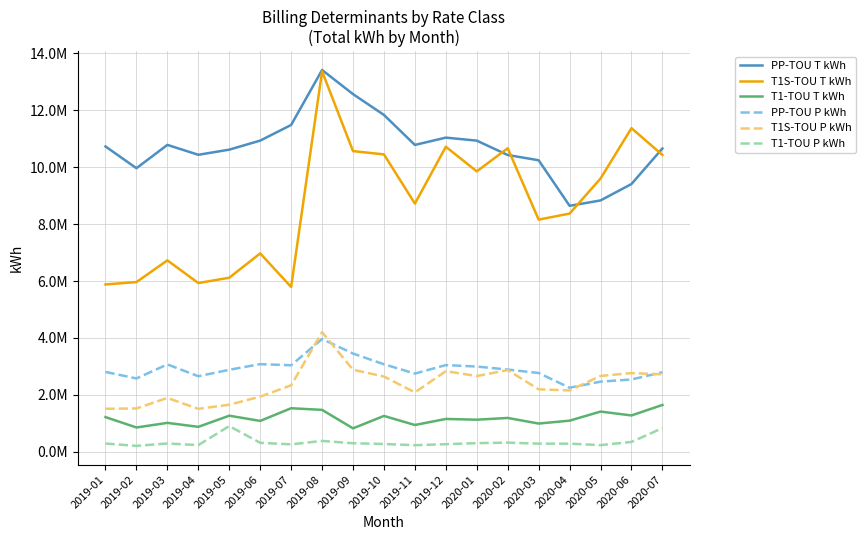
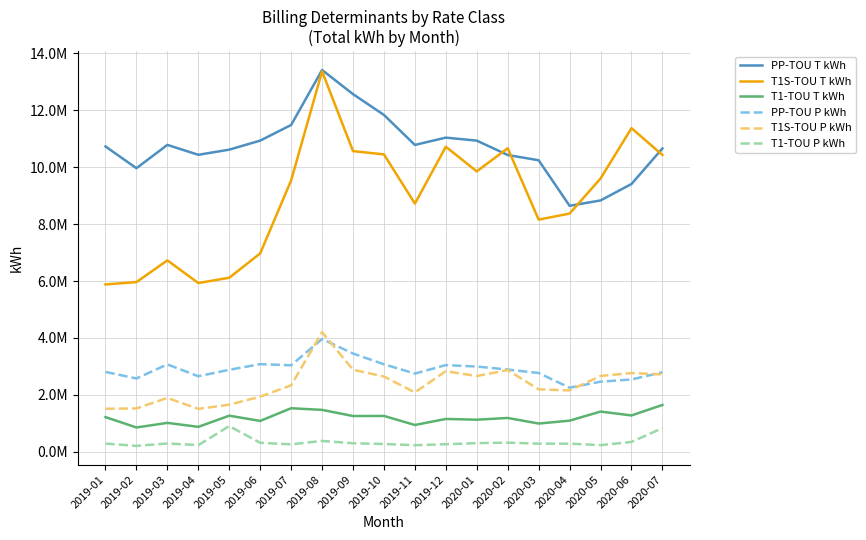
T1S-TOU T kWh, 2019-07: 5800000 -> 9500000
T1-TOU T kWh, 2019-09: 800000 -> 1300000
